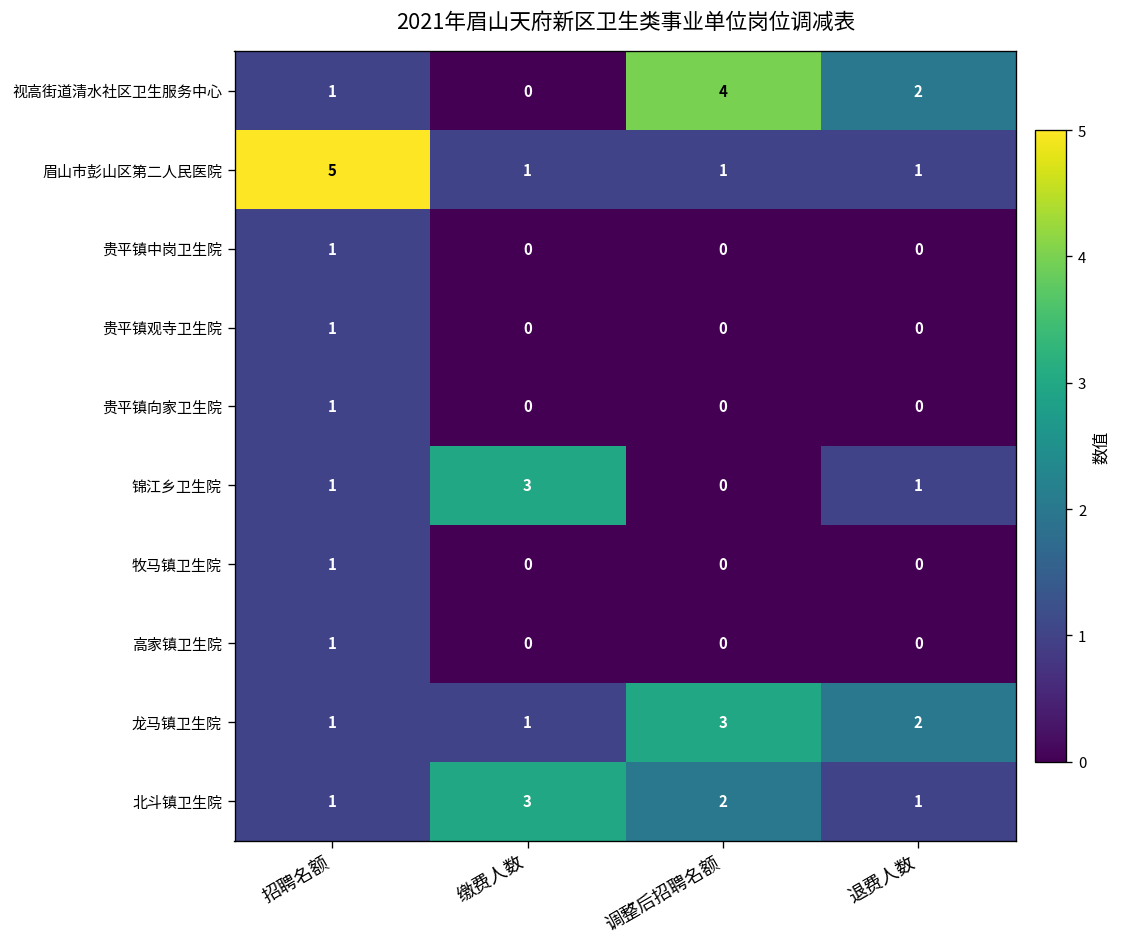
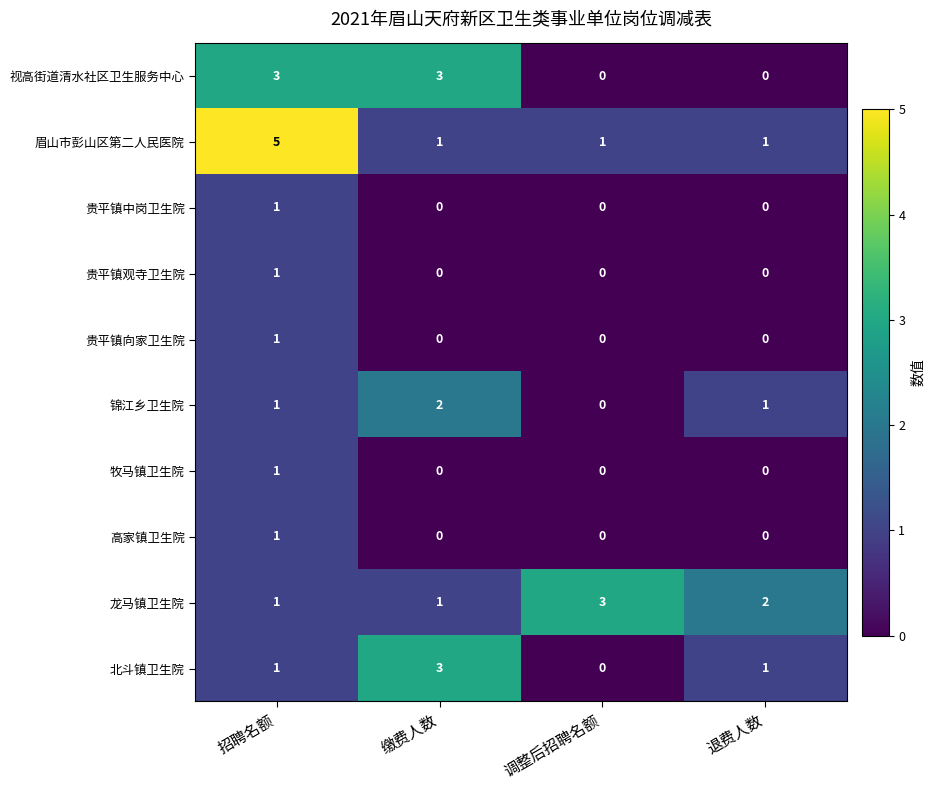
视高街道清水社区卫生服务中心, 招聘名额: 1 -> 3
视高街道清水社区卫生服务中心, 缴费人数: 0 -> 3
视高街道清水社区卫生服务中心, 调整后招聘名额: 4 -> 0
视高街道清水社区卫生服务中心, 退费人数: 2 -> 0
锦江乡卫生院, 缴费人数: 3 -> 2
北斗镇卫生院, 调整后招聘名额: 2 -> 0
